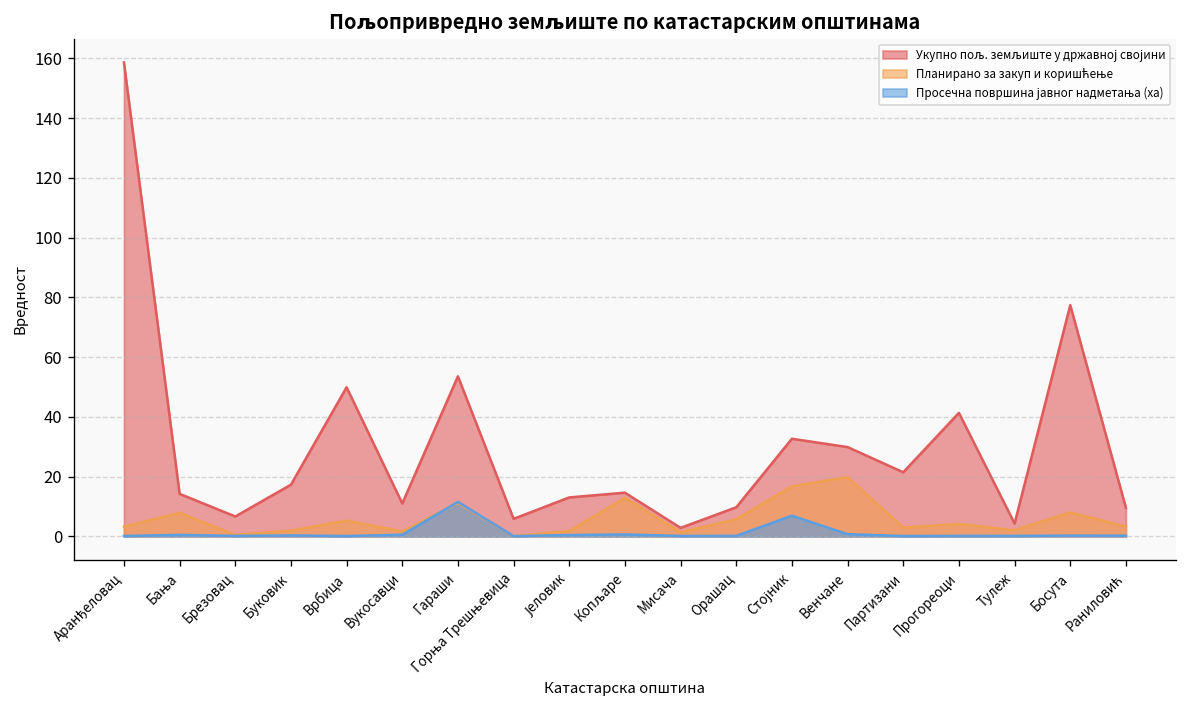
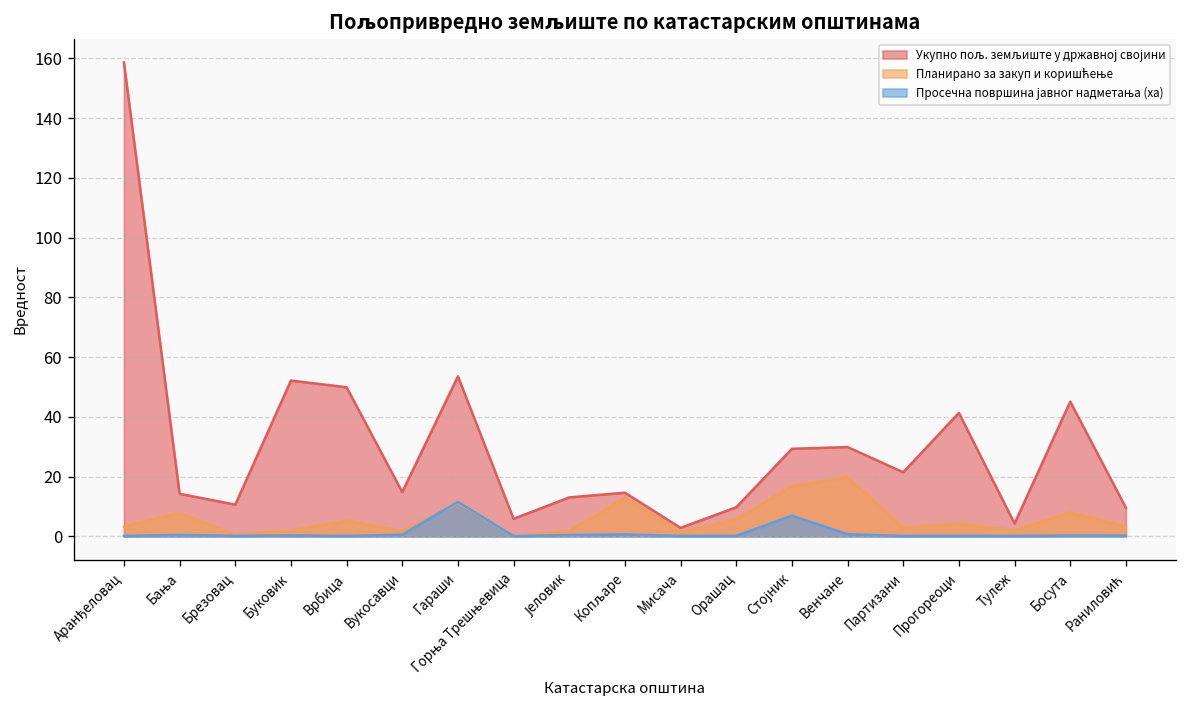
Укупно пољ. земљиште у државној својини, Брезовац: 7 -> 11
Укупно пољ. земљиште у државној својини, Буковик: 17 -> 52
Укупно пољ. земљиште у државној својини, Вукосавци: 11 -> 15
Укупно пољ. земљиште у државној својини, Стојник: 33 -> 29
Укупно пољ. земљиште у државној својини, Босута: 77 -> 45
